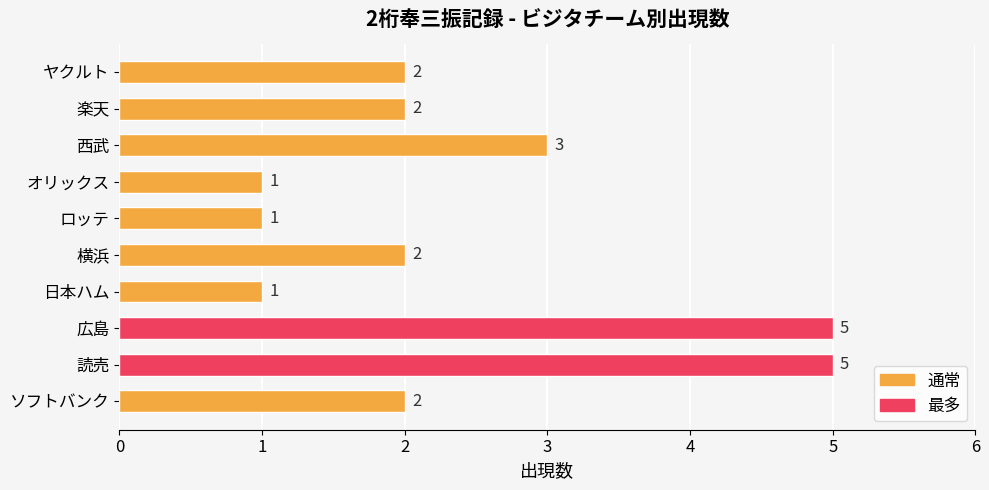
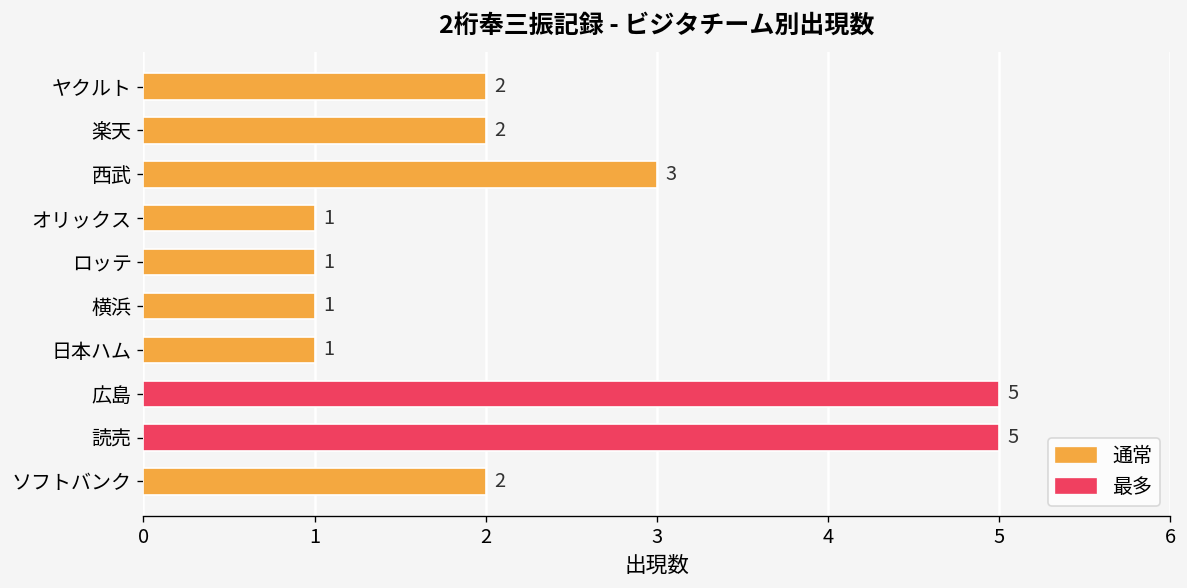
横浜: 2 -> 1
